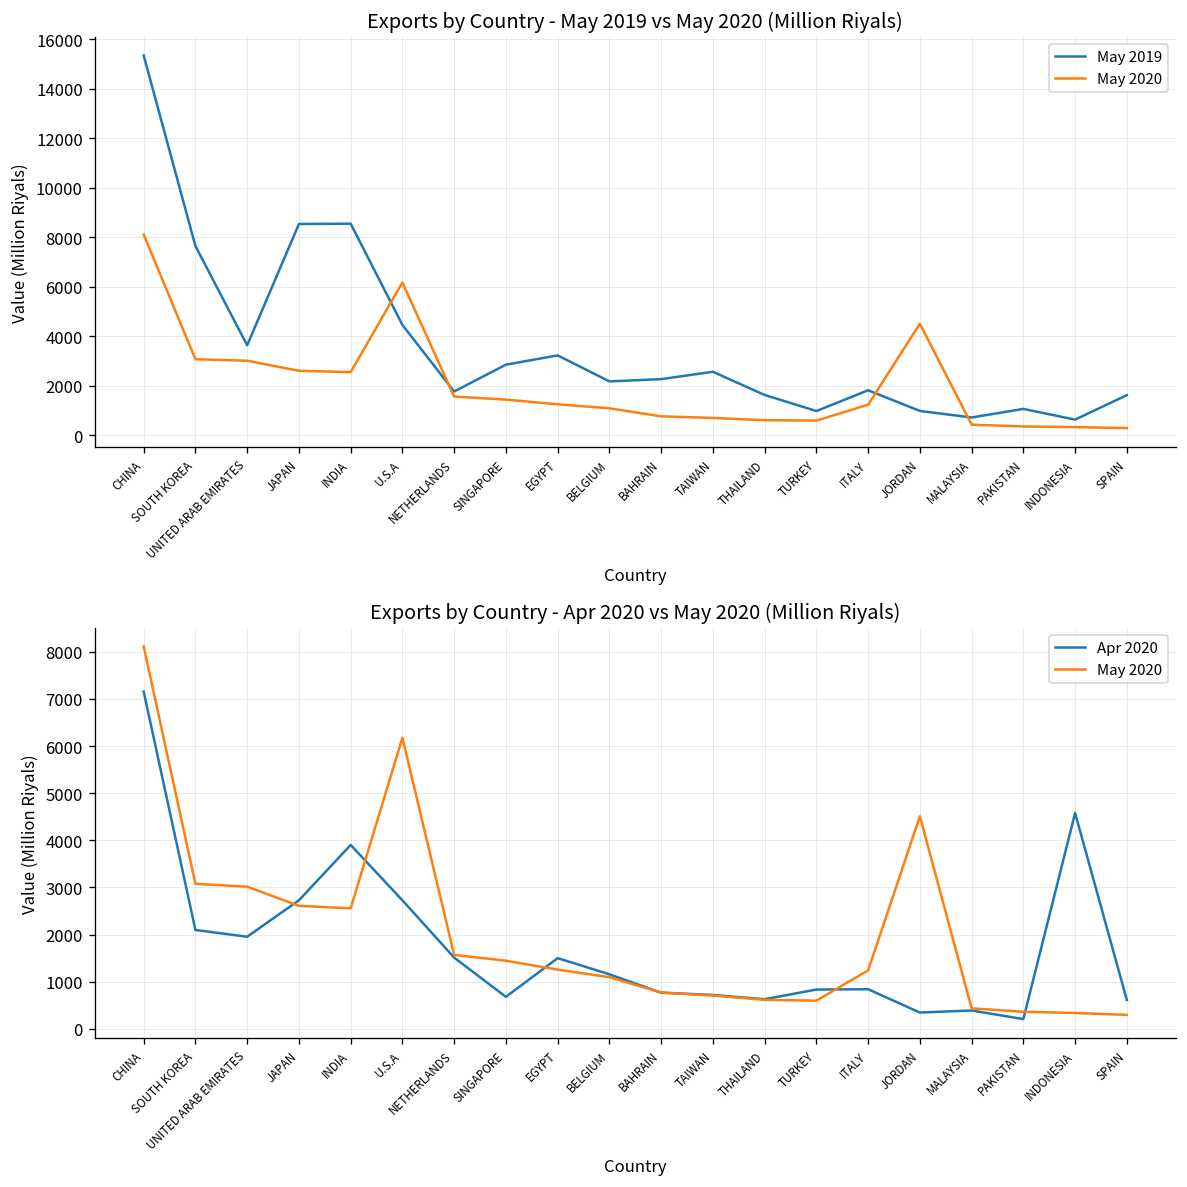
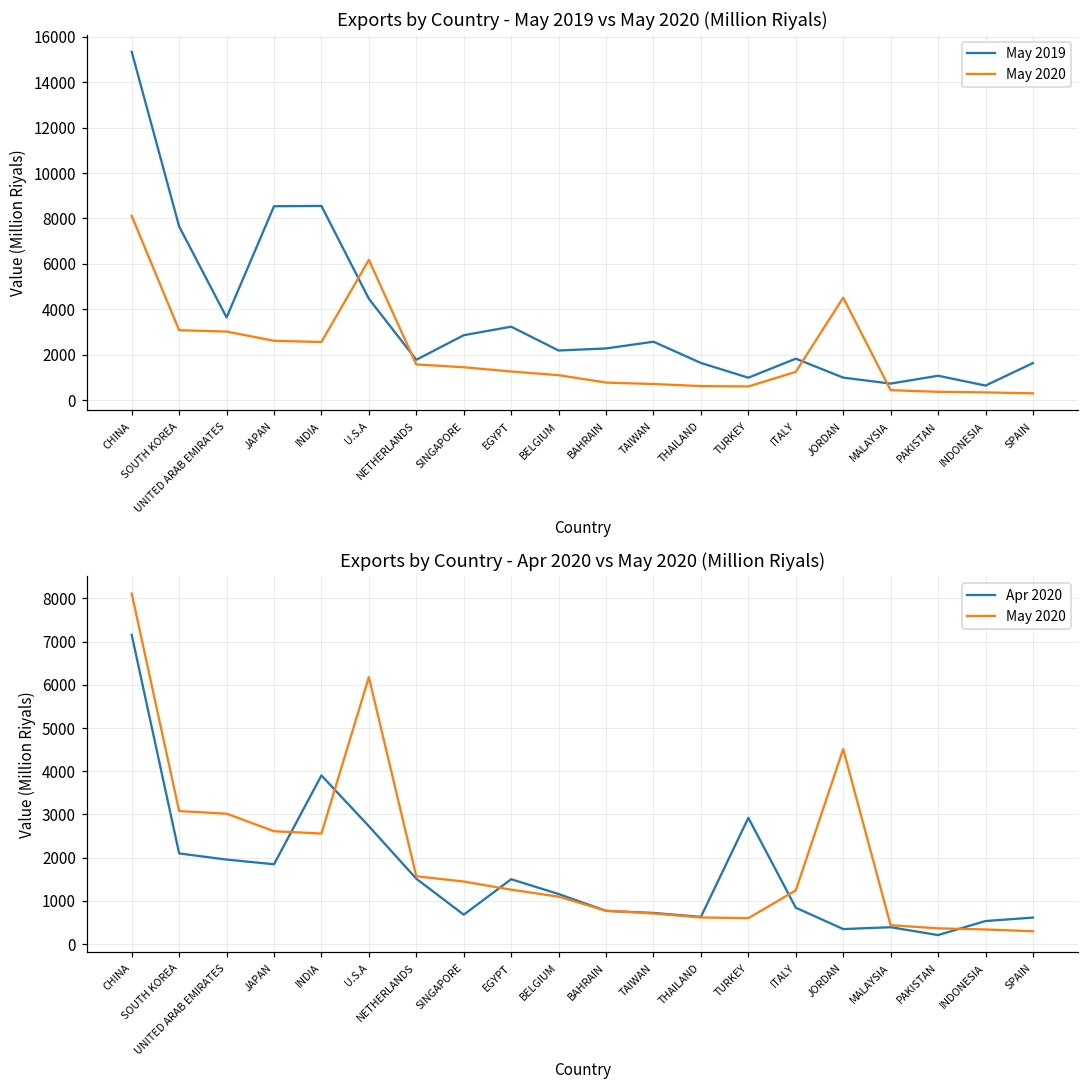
Exports by Country - Apr 2020 vs May 2020 (Million Riyals), Apr 2020, JAPAN: 2700 -> 1800
Exports by Country - Apr 2020 vs May 2020 (Million Riyals), Apr 2020, TURKEY: 800 -> 2900
Exports by Country - Apr 2020 vs May 2020 (Million Riyals), Apr 2020, INDONESIA: 4600 -> 500
